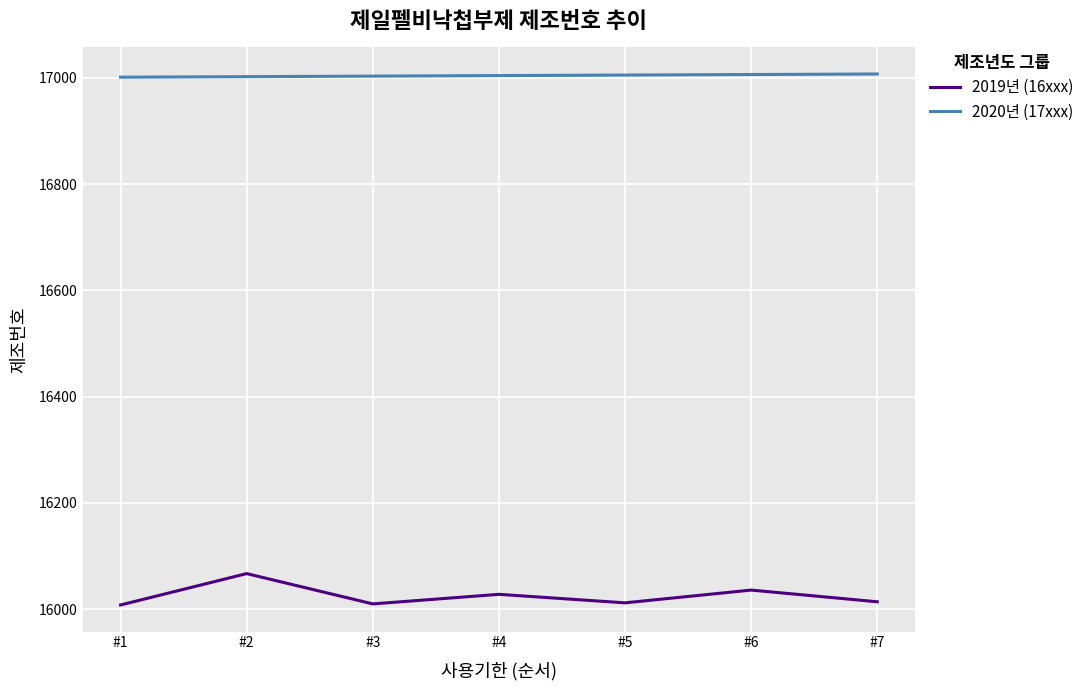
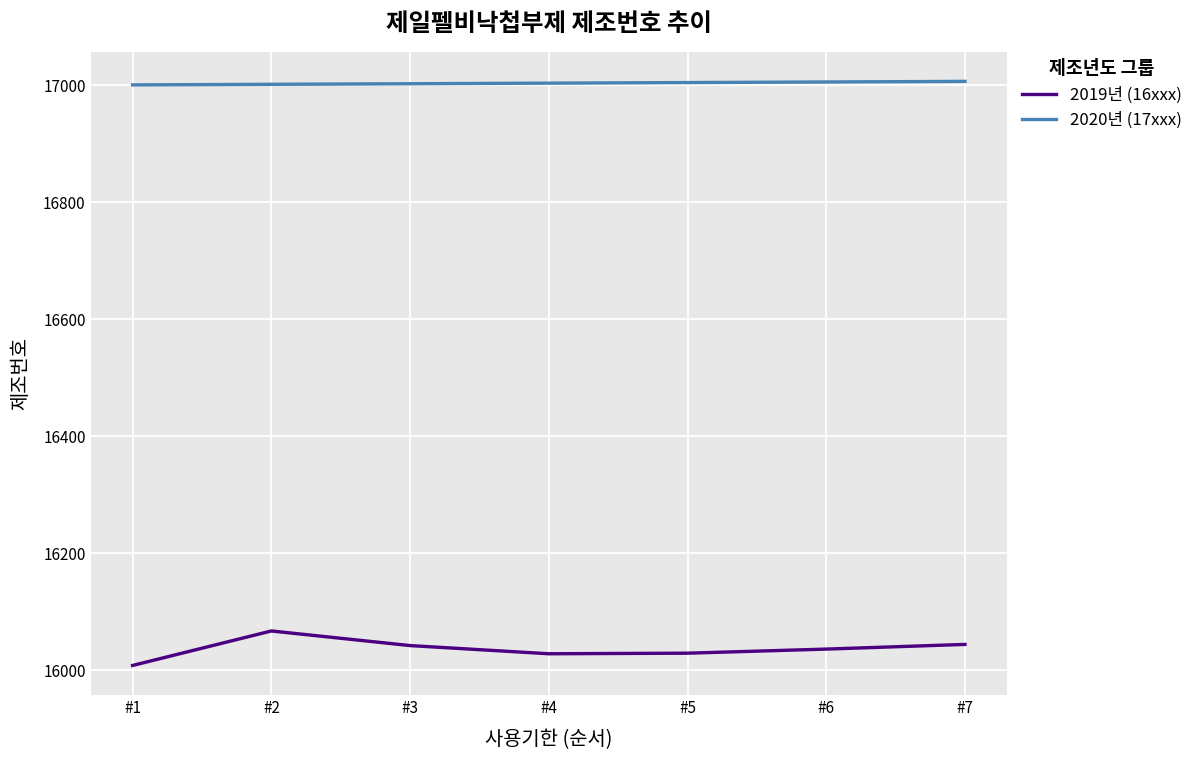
2019년 (16xxx), #3: 16010 -> 16040
2019년 (16xxx), #5: 16010 -> 16030
2019년 (16xxx), #7: 16010 -> 16040
